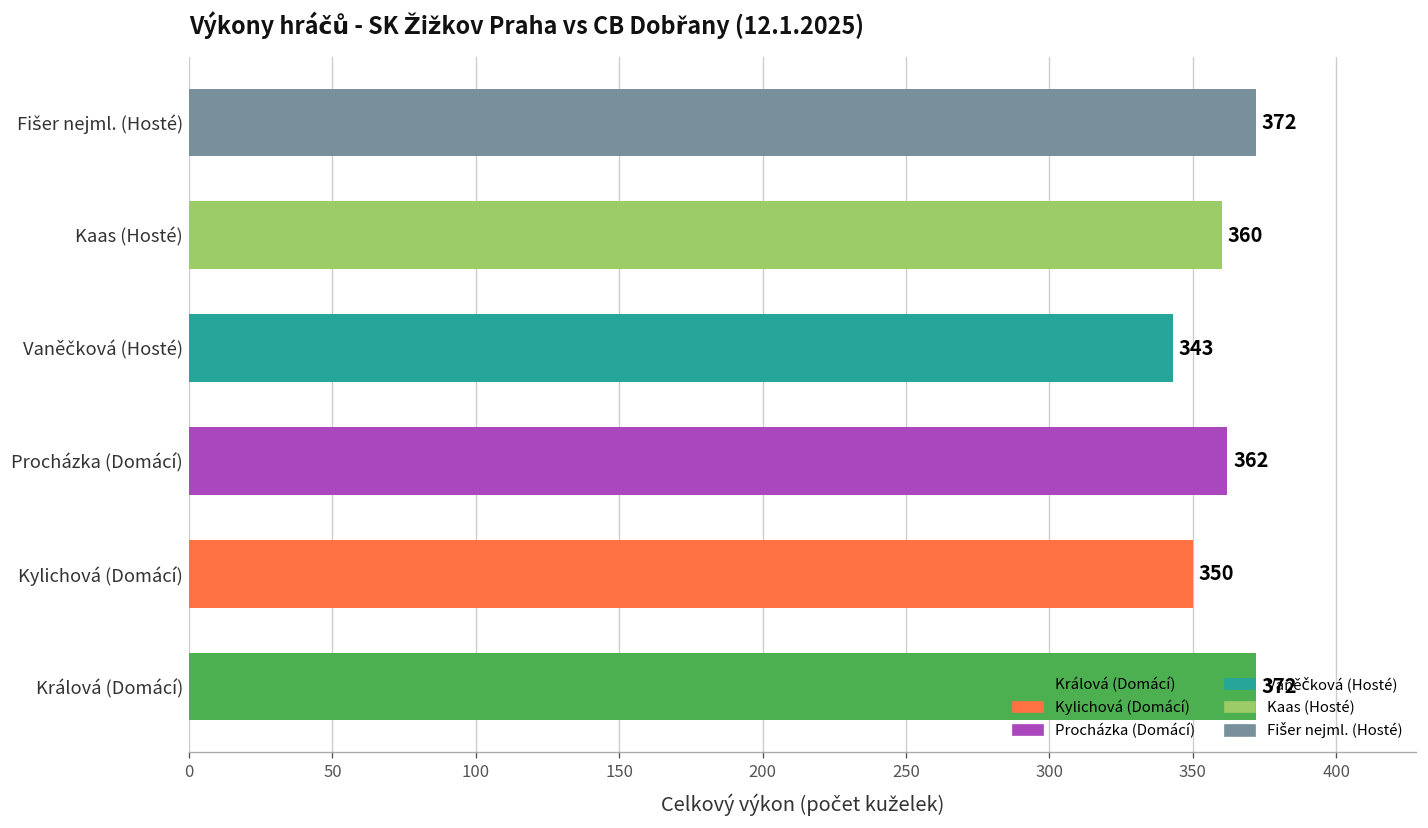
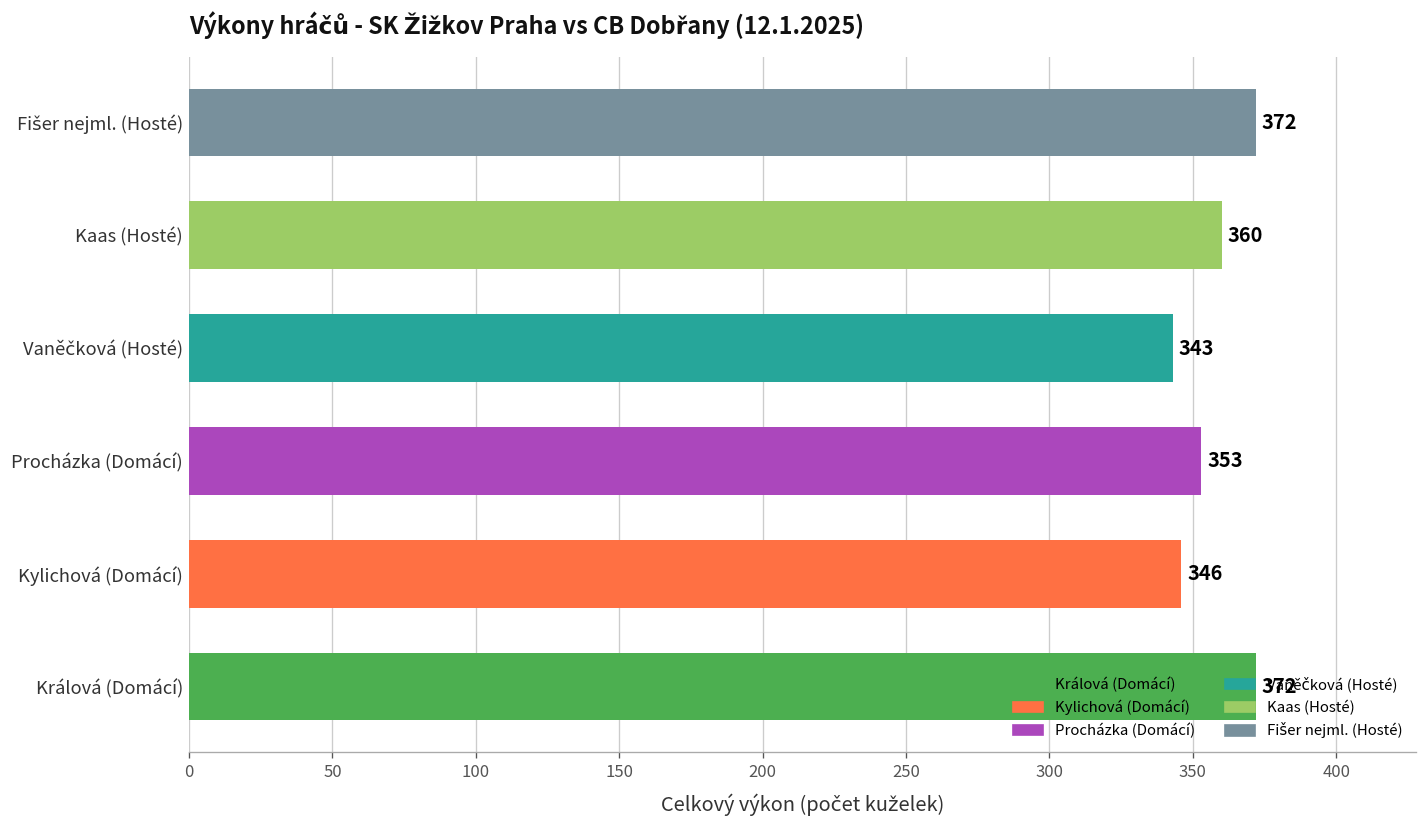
Procházka (Domácí): 362 -> 353
Kylichová (Domácí): 350 -> 346
